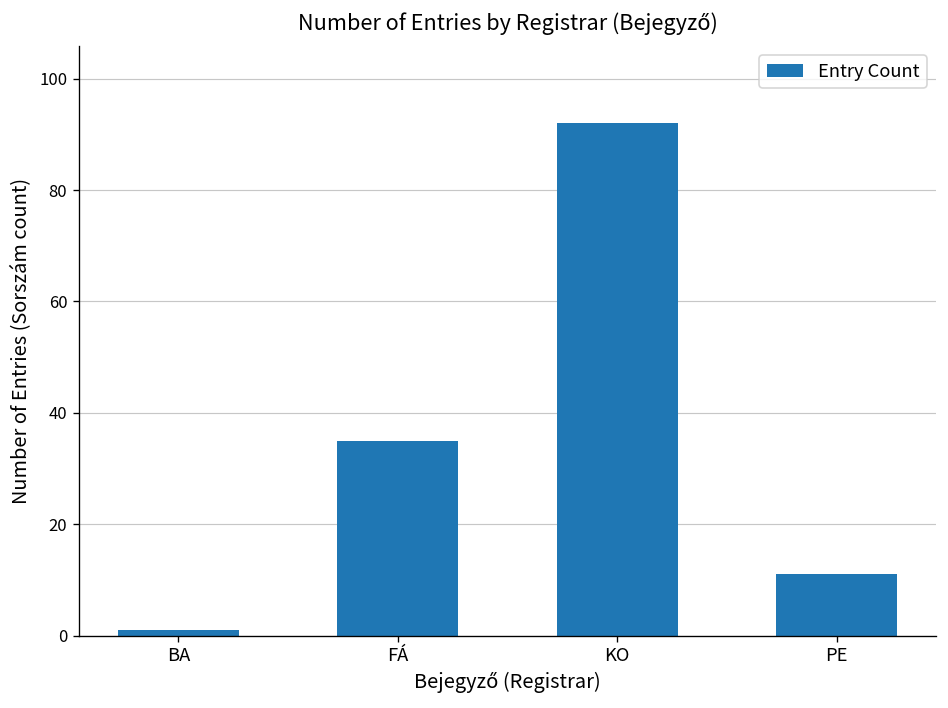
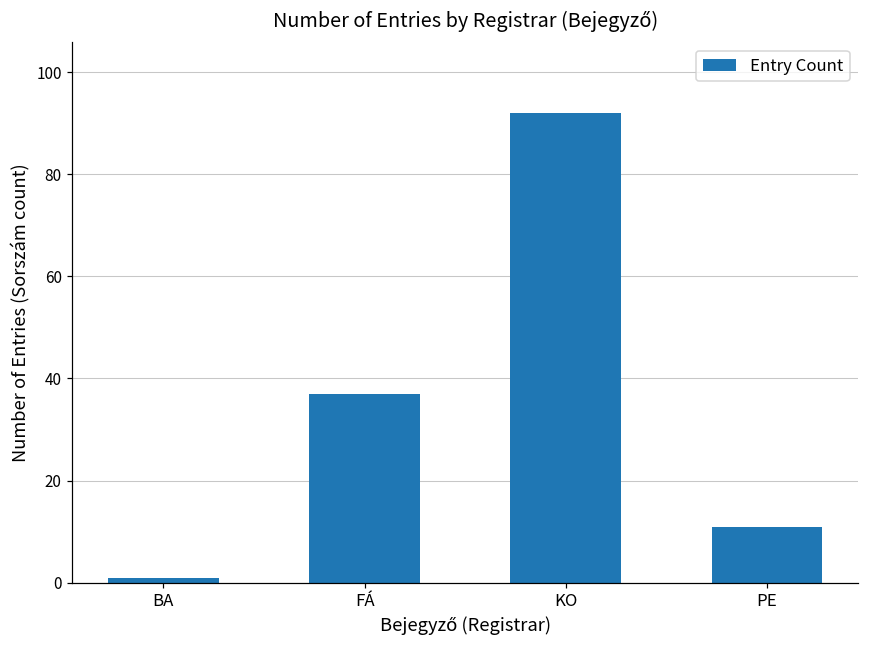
FÁ: 35 -> 37
